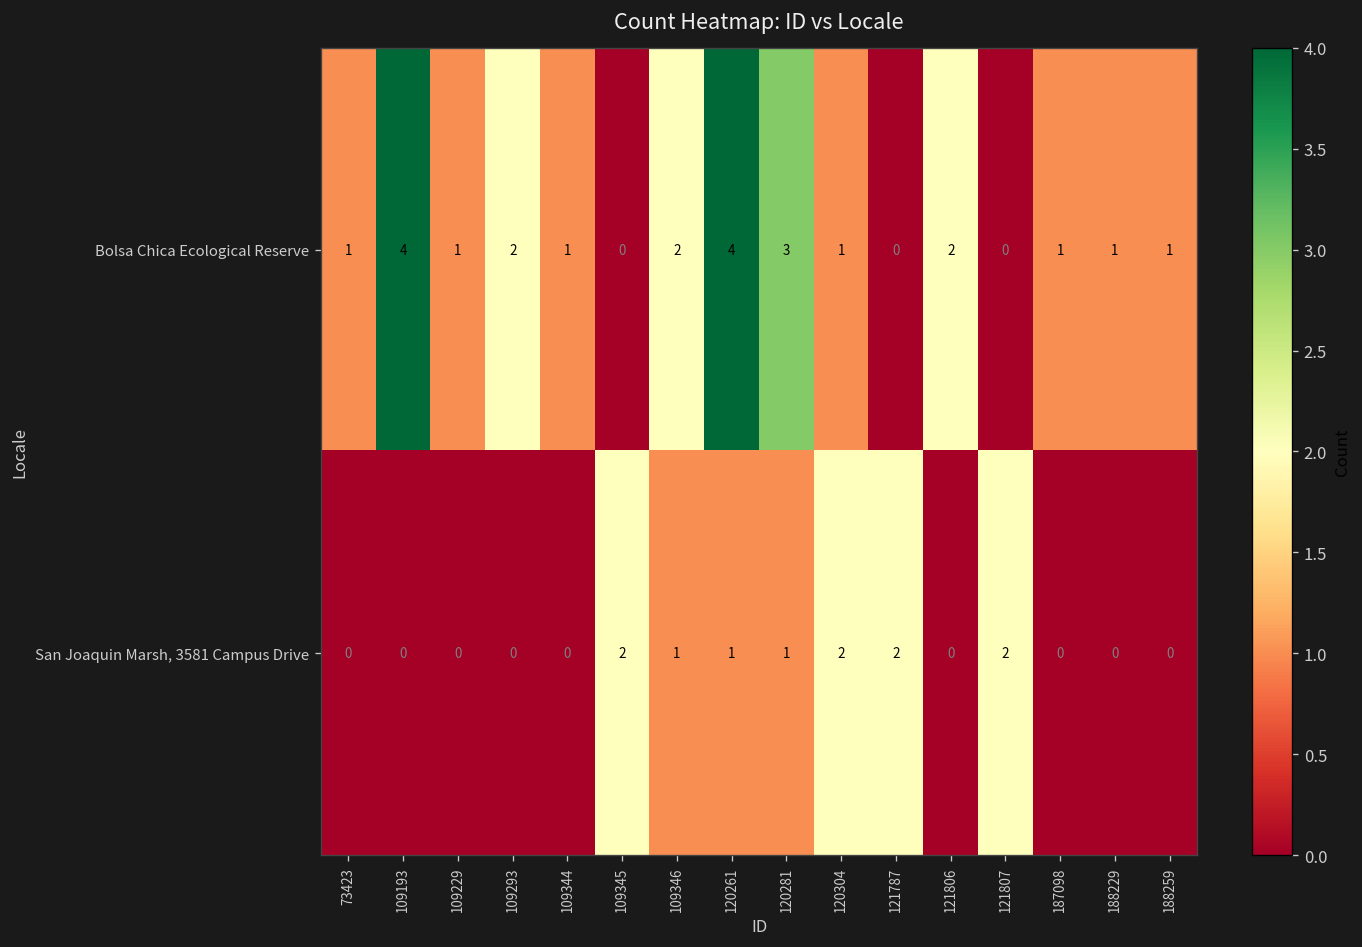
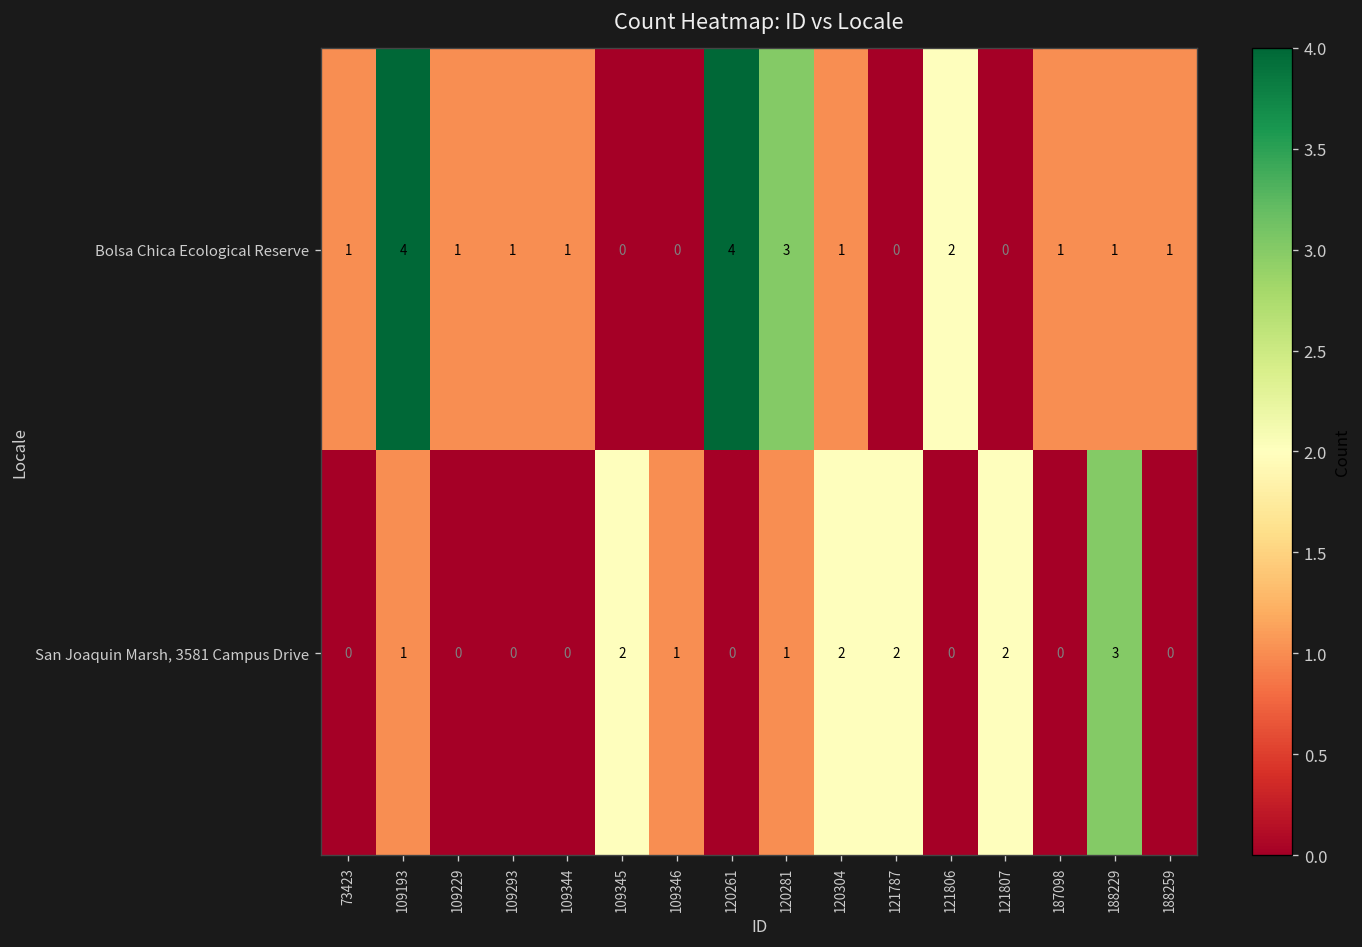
Bolsa Chica Ecological Reserve, 109293: 2 -> 1
Bolsa Chica Ecological Reserve, 109346: 2 -> 0
San Joaquin Marsh, 3581 Campus Drive, 109193: 0 -> 1
San Joaquin Marsh, 3581 Campus Drive, 120261: 1 -> 0
San Joaquin Marsh, 3581 Campus Drive, 188229: 0 -> 3
